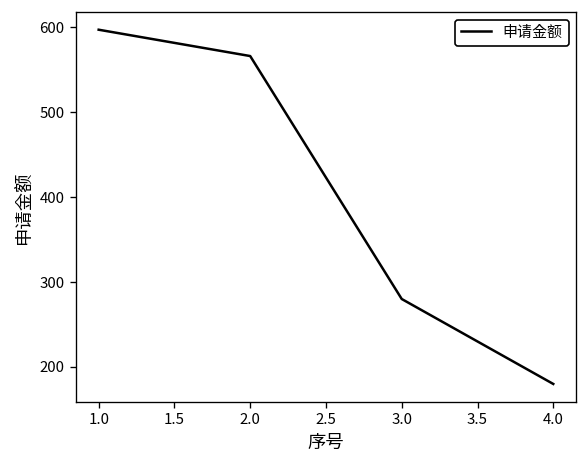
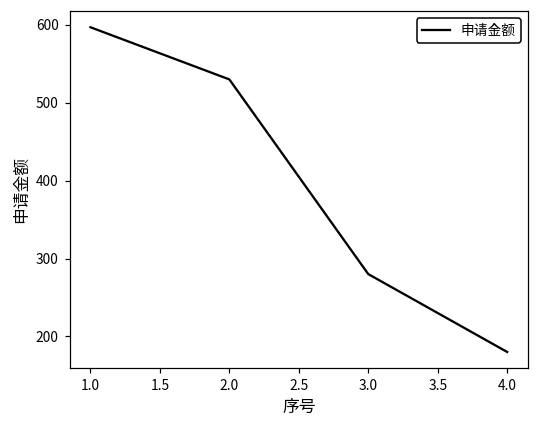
2.0: 570 -> 530
